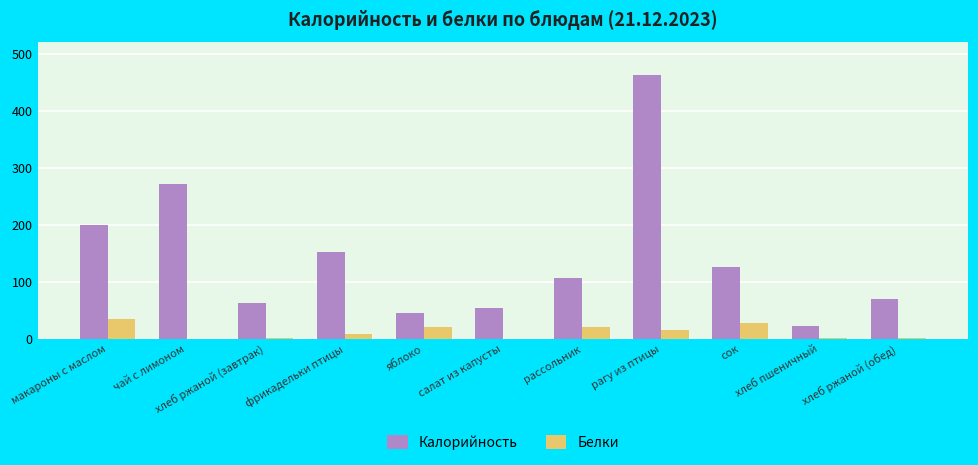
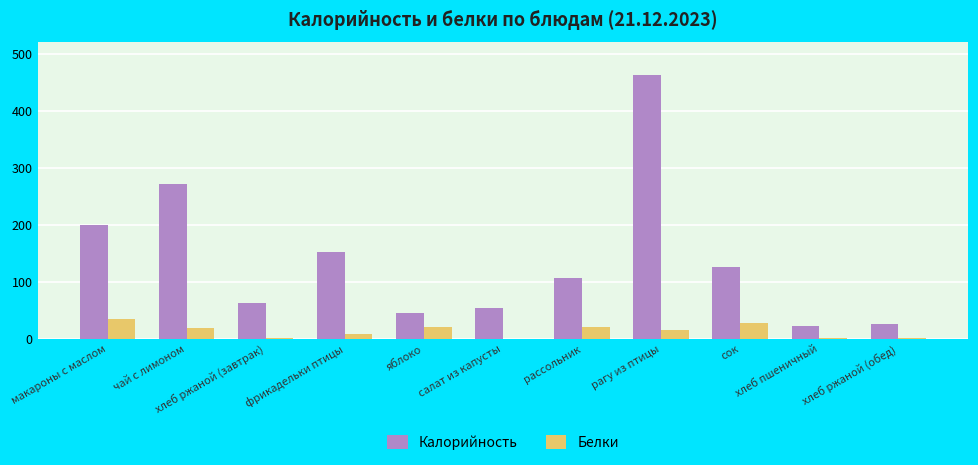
Белки, чай с лимоном: 0 -> 20
Калорийность, хлеб ржаной (обед): 70 -> 30
